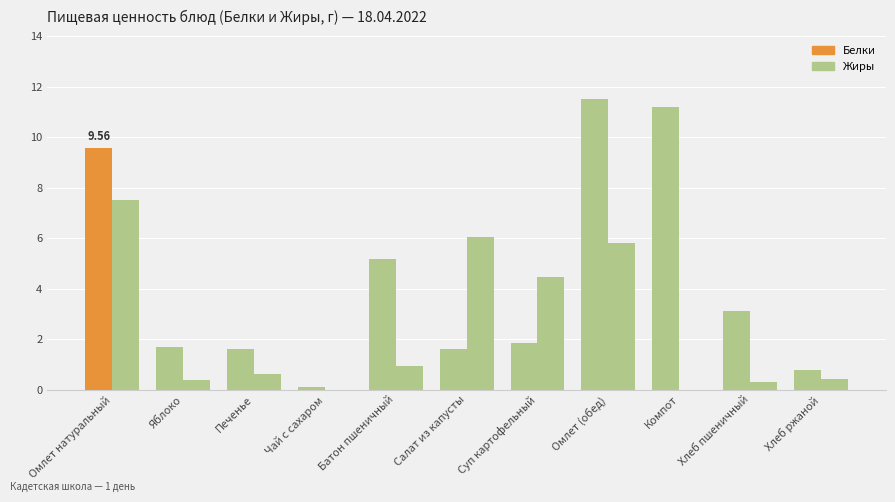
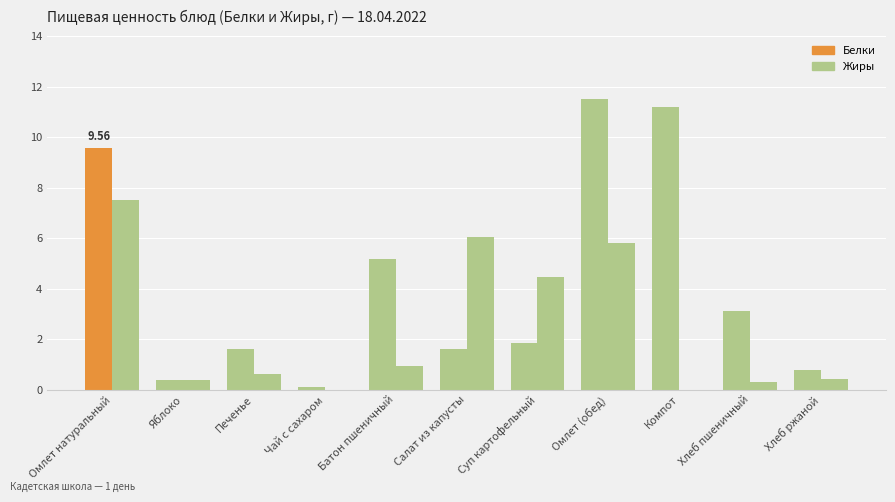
Белки, Яблоко: 1.7 -> 0.4
